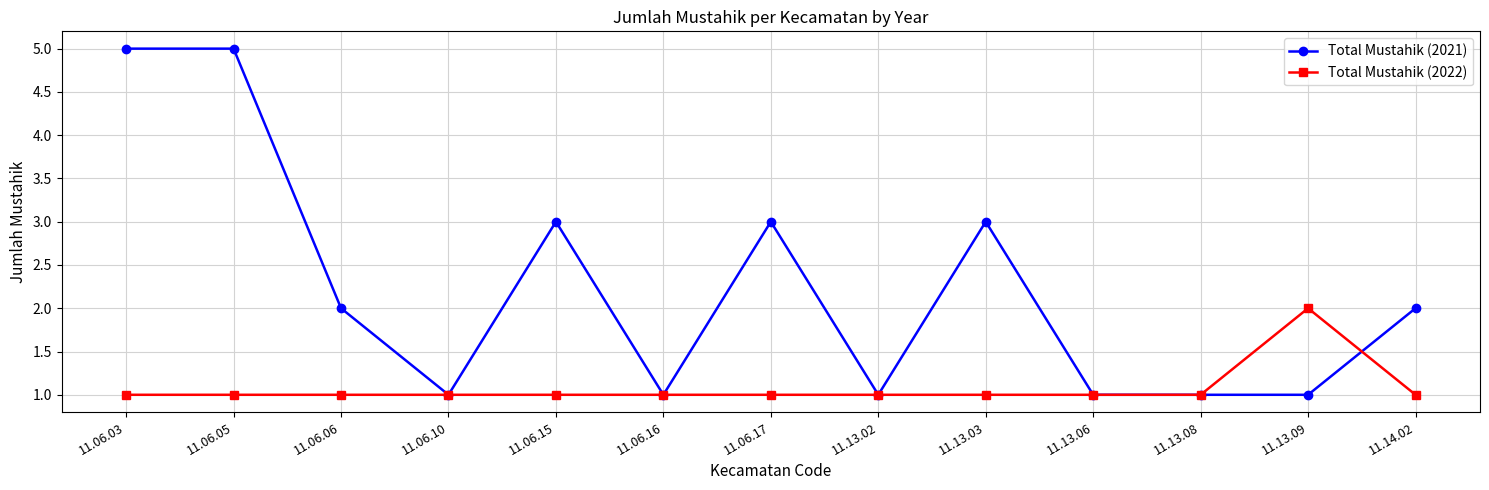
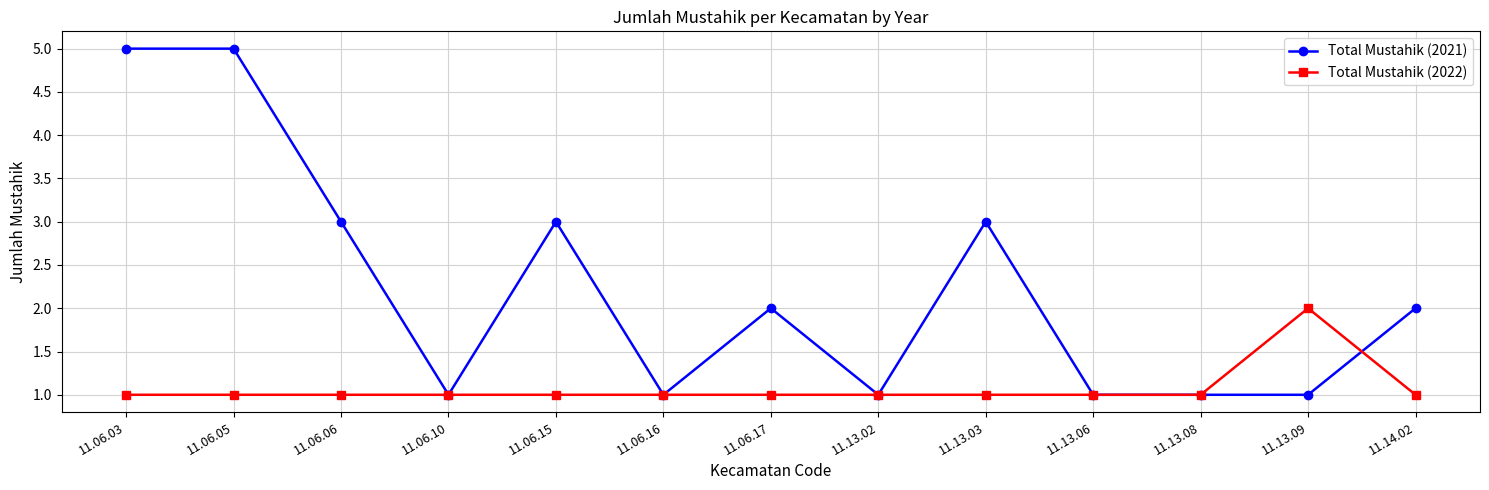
Total Mustahik (2021), 11.06.06: 2 -> 3
Total Mustahik (2021), 11.06.17: 3 -> 2
